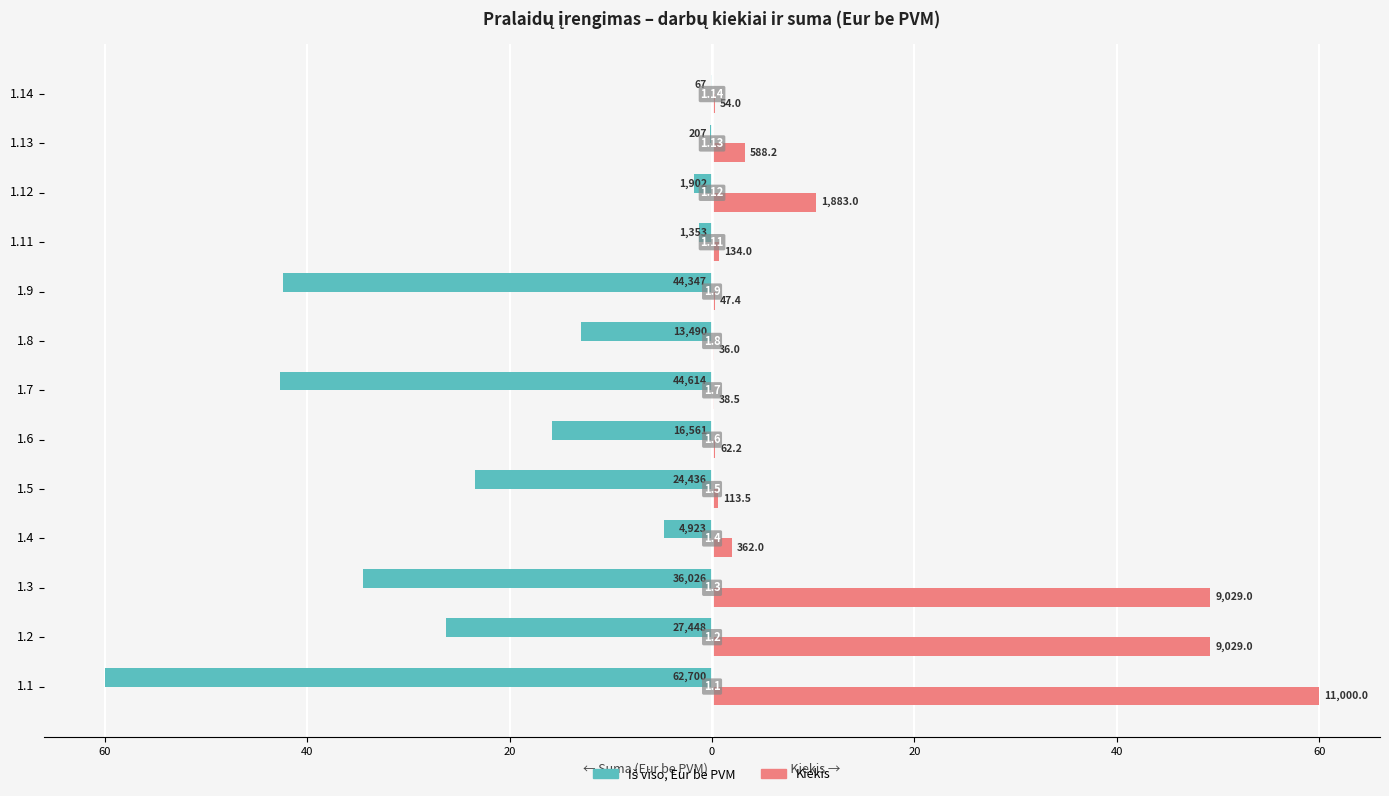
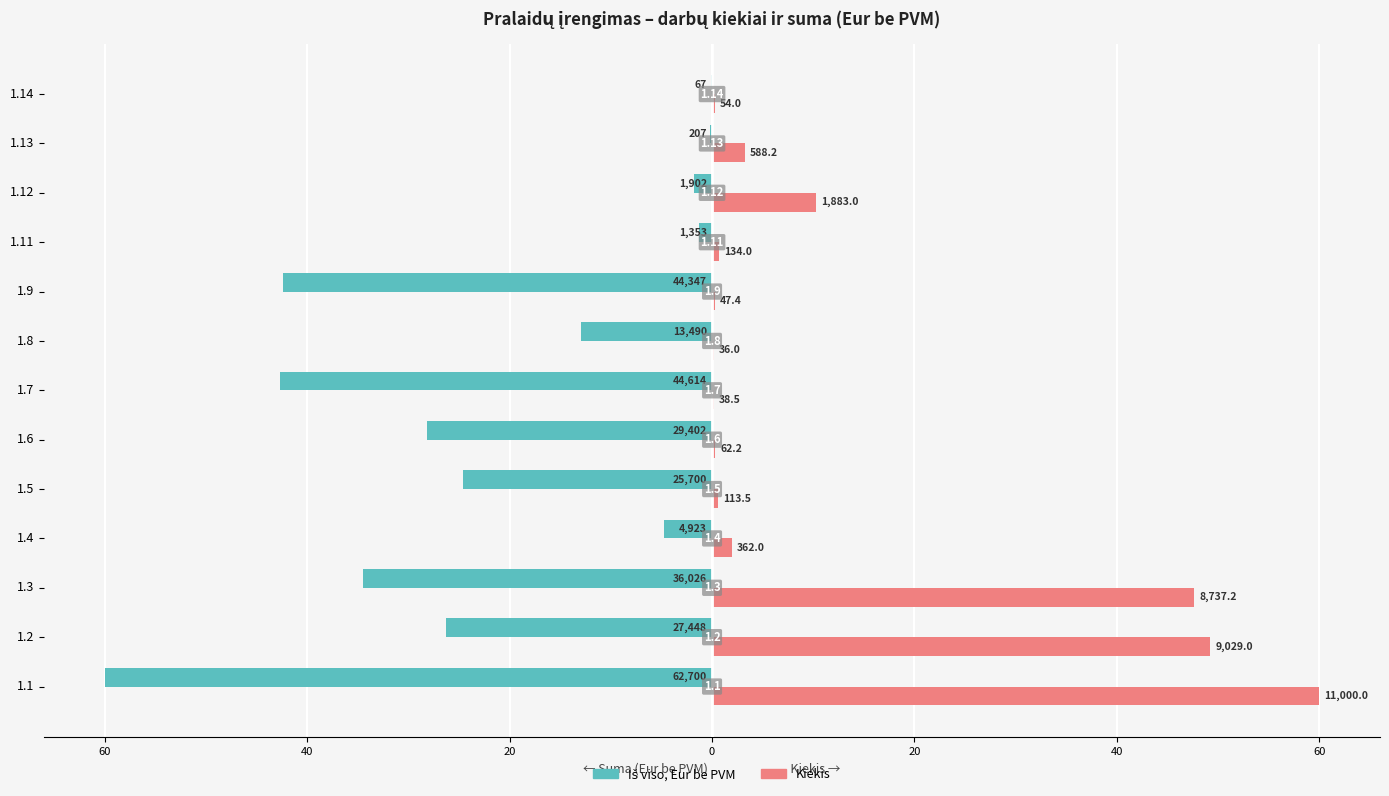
Iš viso, Eur be PVM, 1.6: 16,561 -> 29,402
Iš viso, Eur be PVM, 1.5: 24,436 -> 25,700
Kiekis, 1.3: 9,029.0 -> 8,737.2
